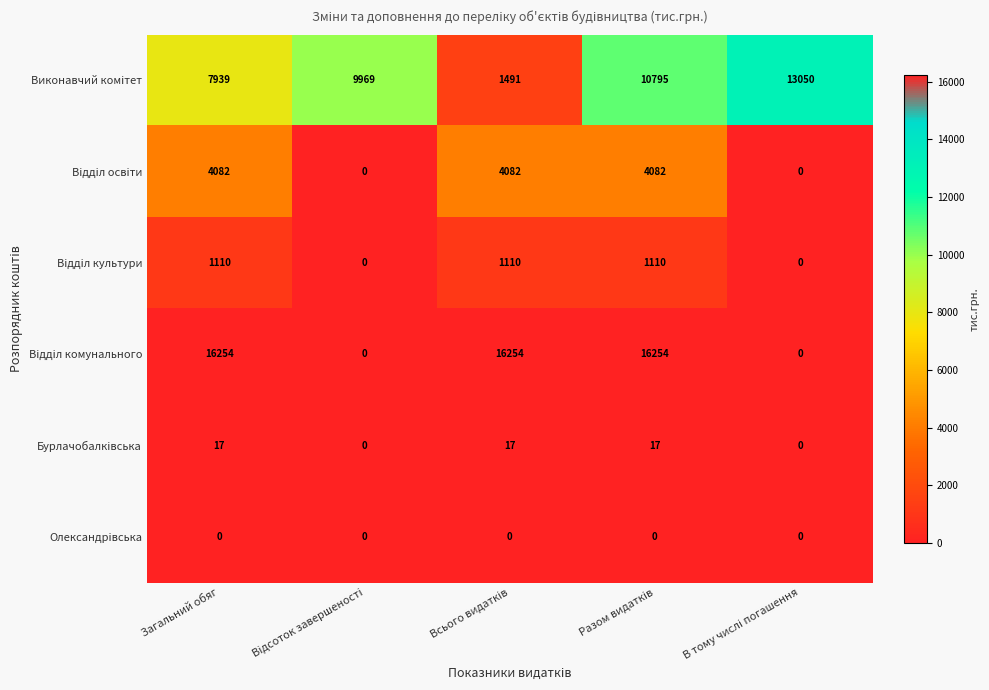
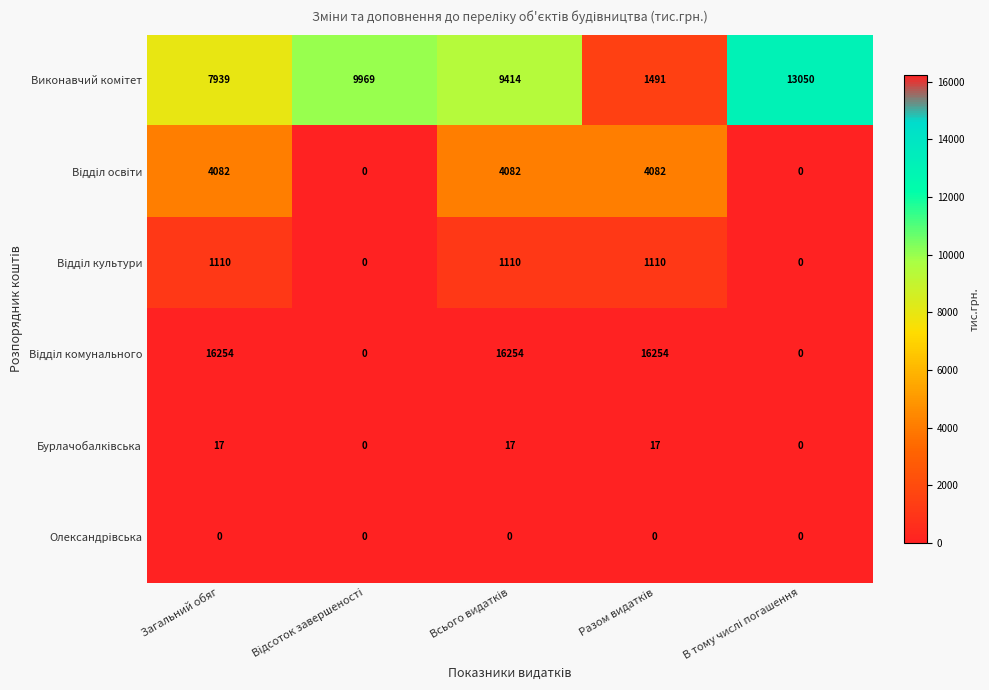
Виконавчий комітет, Всього видатків: 1491 -> 9414
Виконавчий комітет, Разом видатків: 10795 -> 1491
